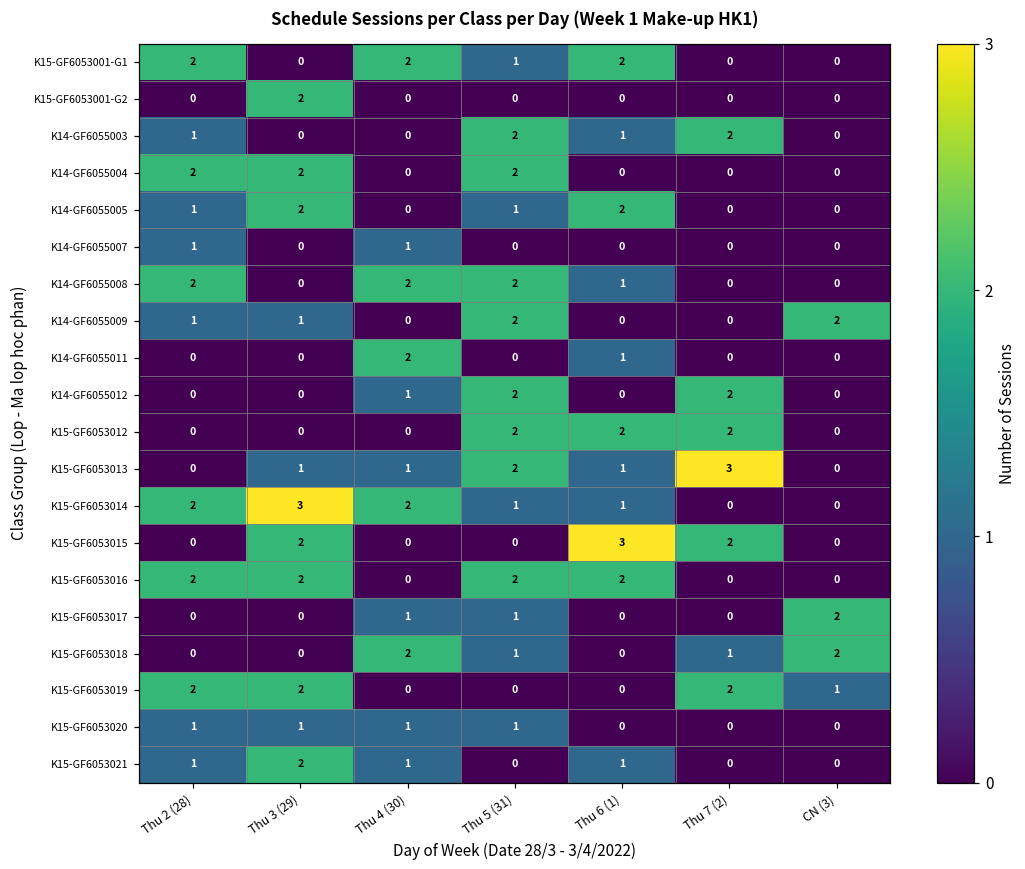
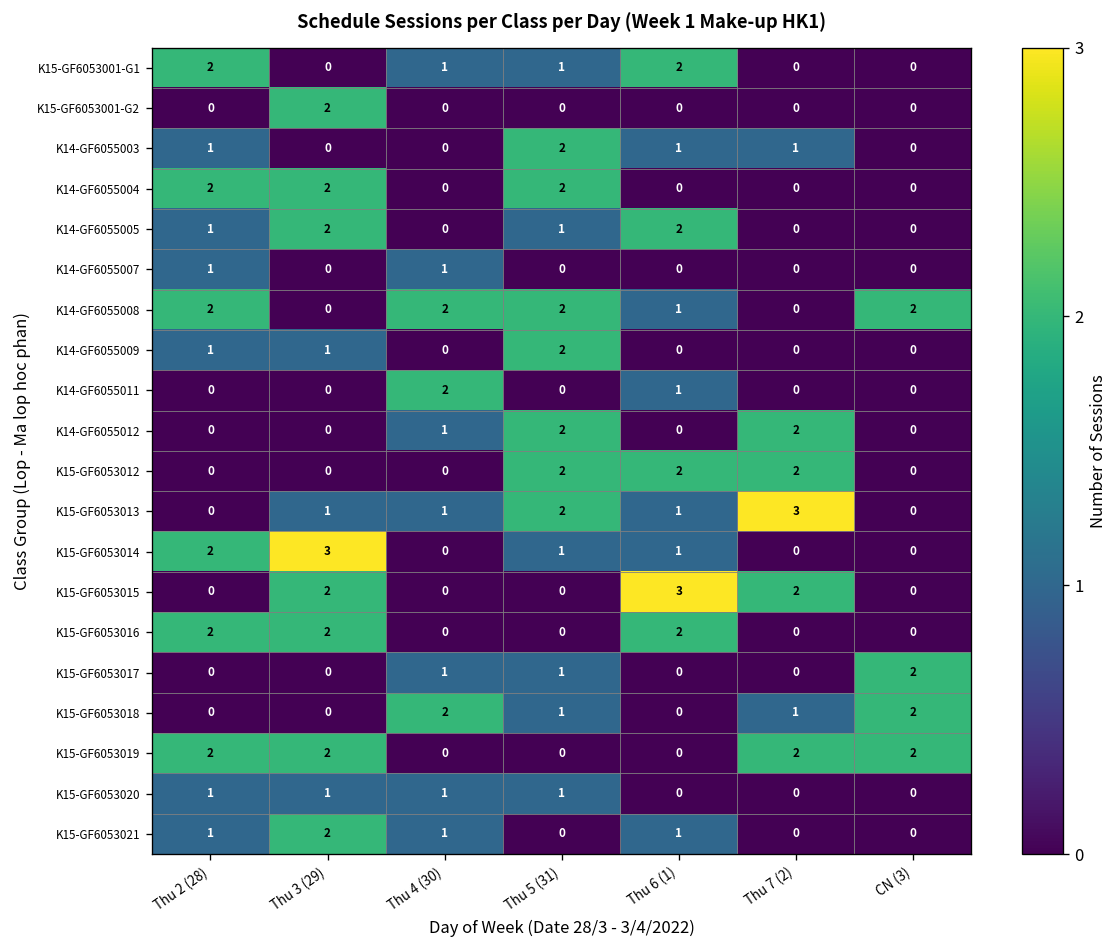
K15-GF6053001-G1, Thu 4 (30): 2 -> 1
K14-GF6055003, Thu 7 (2): 2 -> 1
K14-GF6055008, CN (3): 0 -> 2
K14-GF6055009, CN (3): 2 -> 0
K15-GF6053014, Thu 4 (30): 2 -> 0
K15-GF6053016, Thu 5 (31): 2 -> 0
K15-GF6053019, CN (3): 1 -> 2
